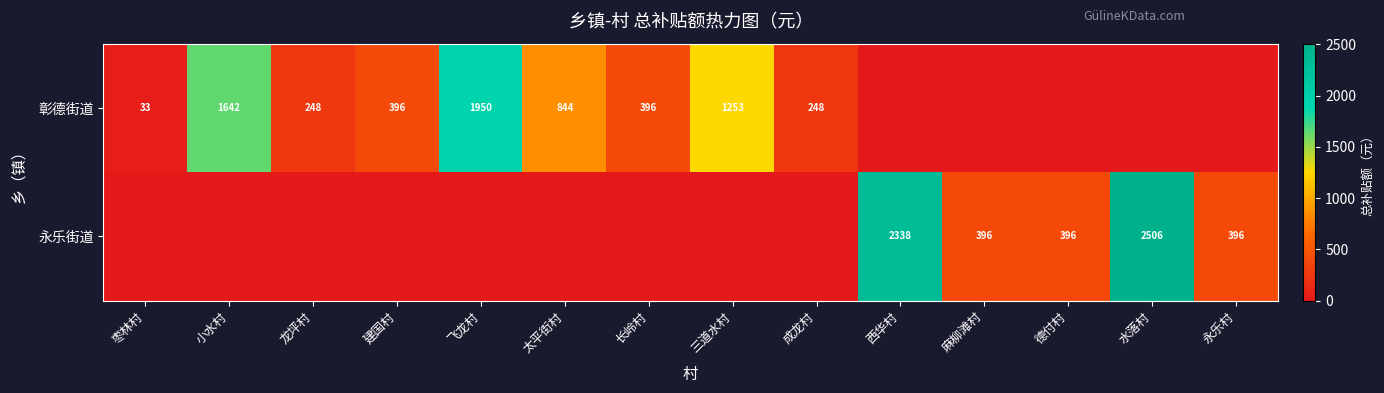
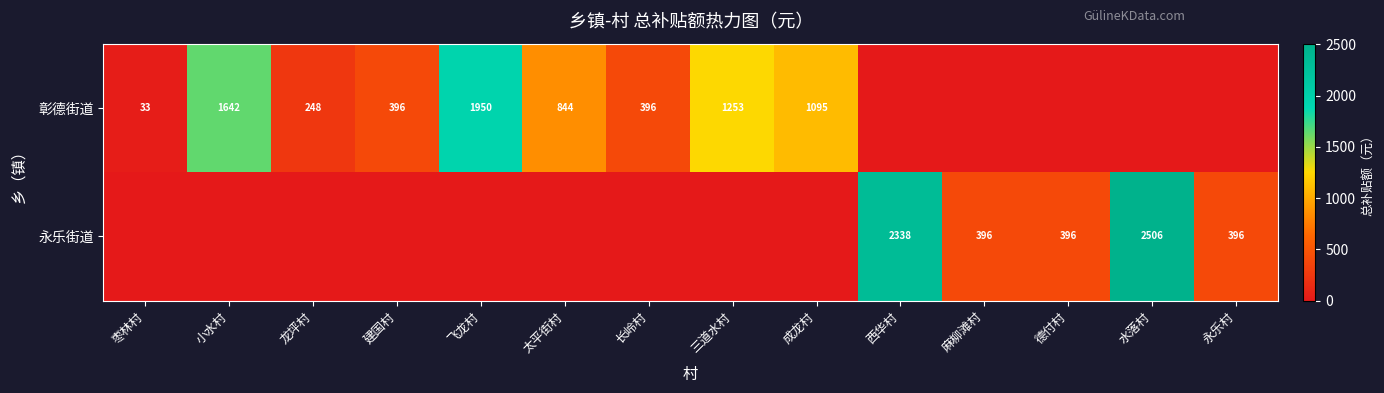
彰德街道, 成龙村: 248 -> 1095
